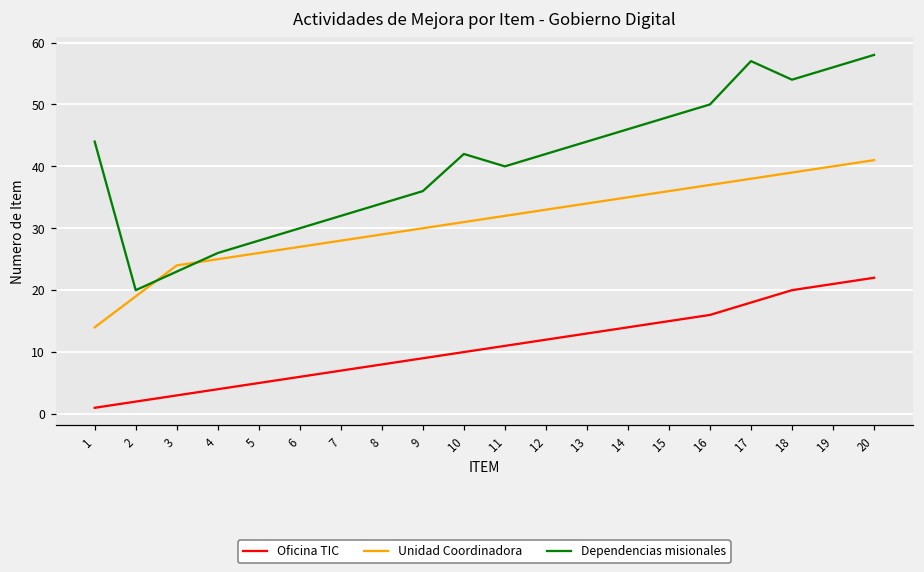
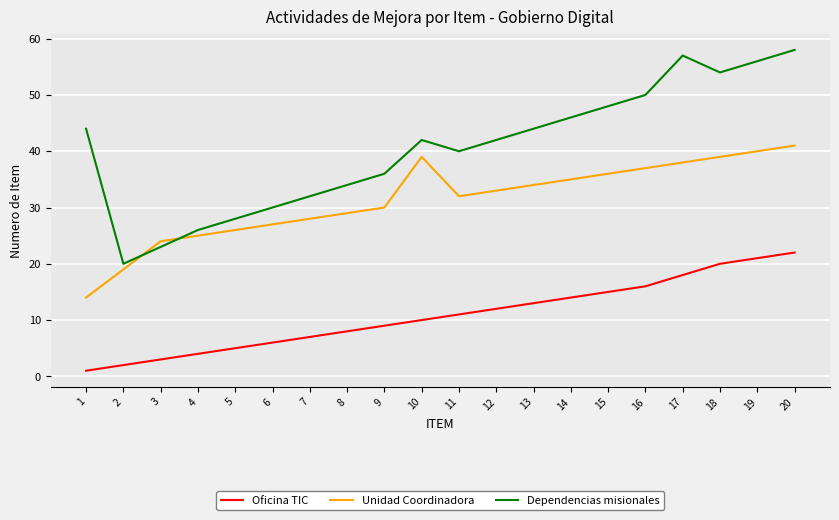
Unidad Coordinadora, 10: 31 -> 39
